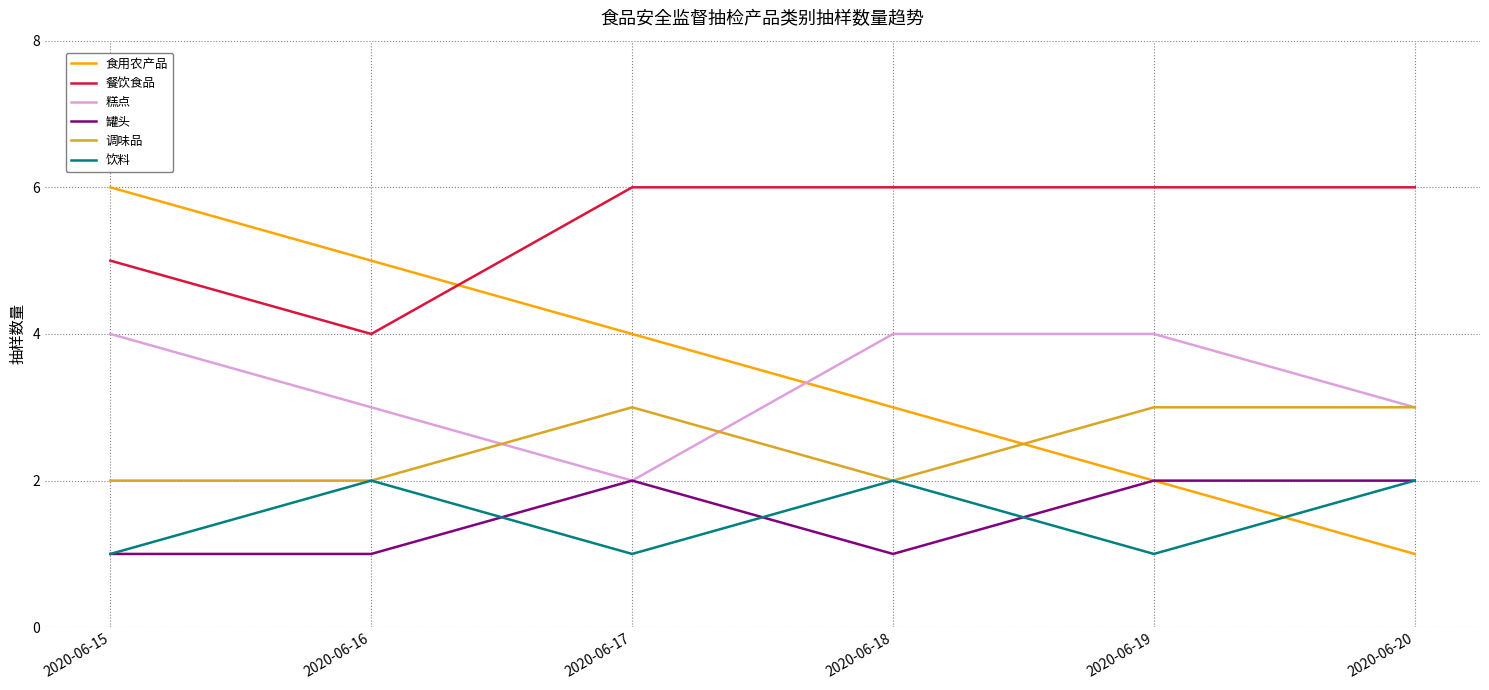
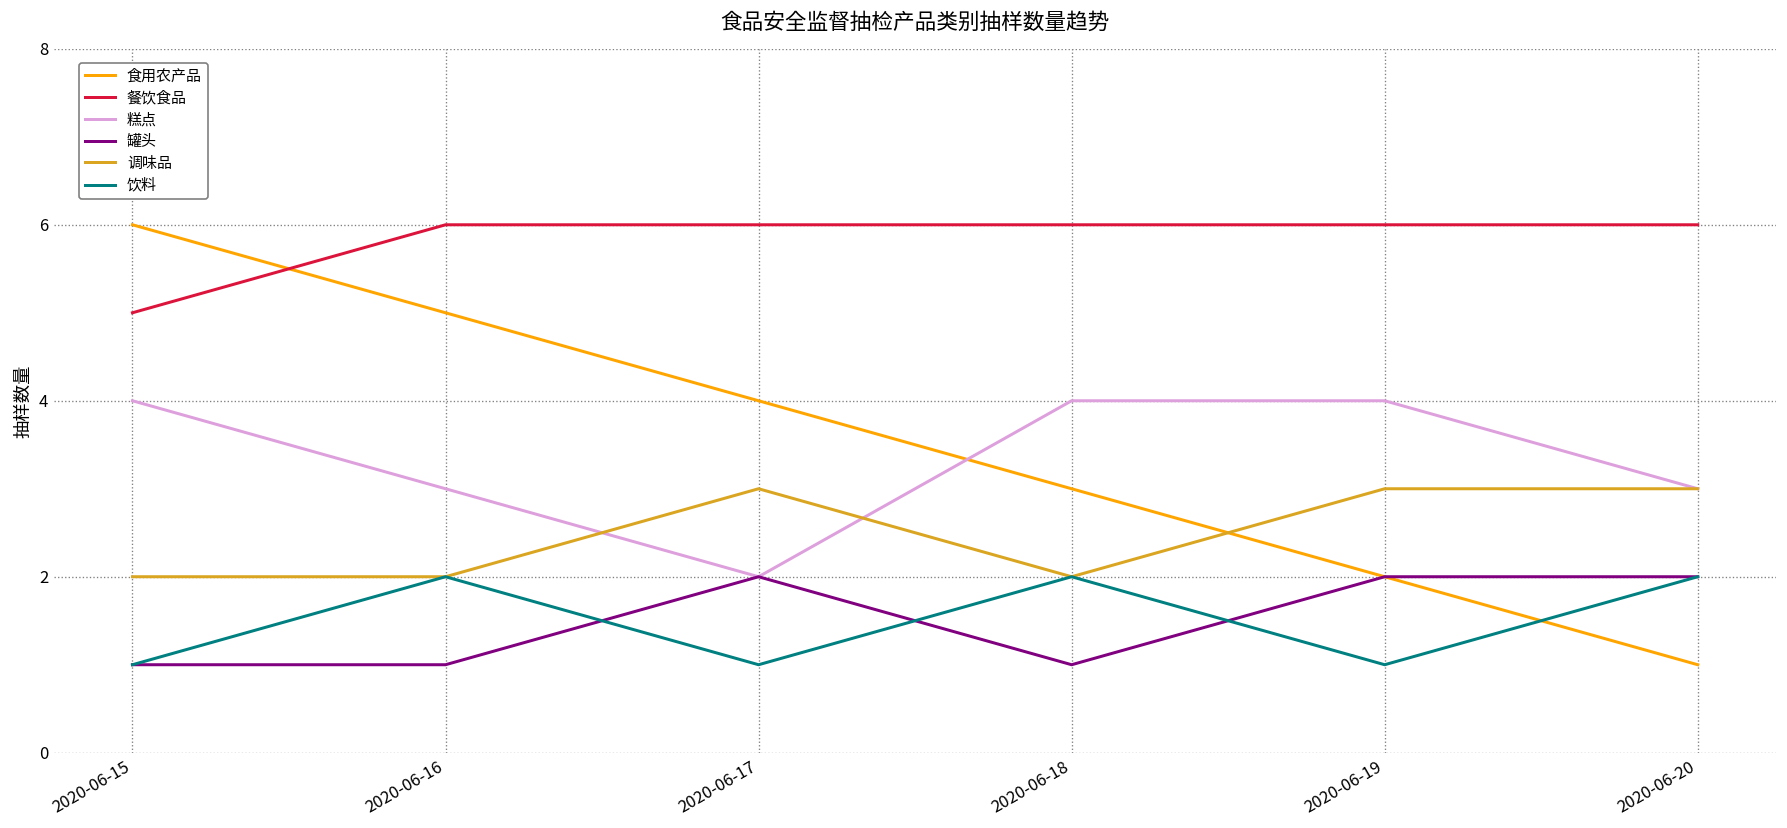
餐饮食品, 2020-06-16: 4 -> 6
